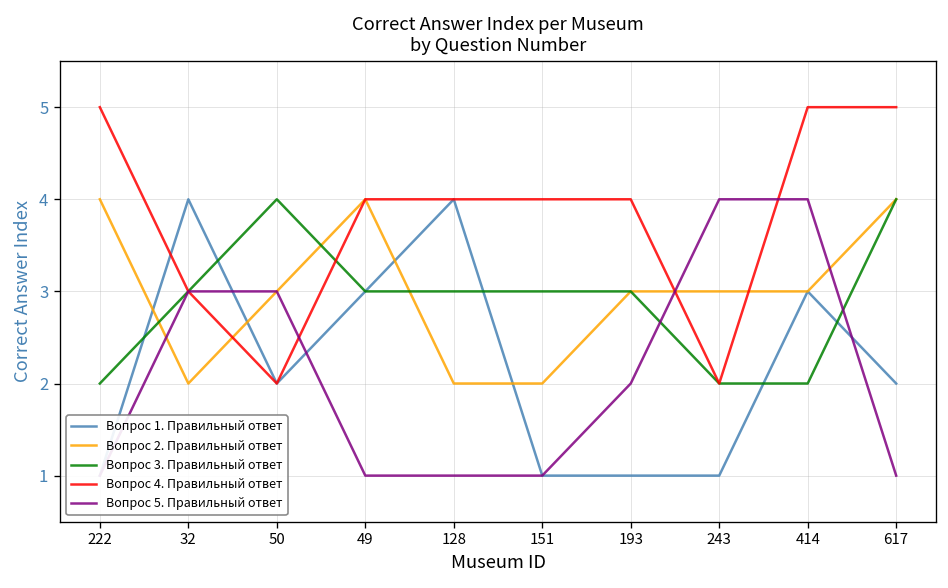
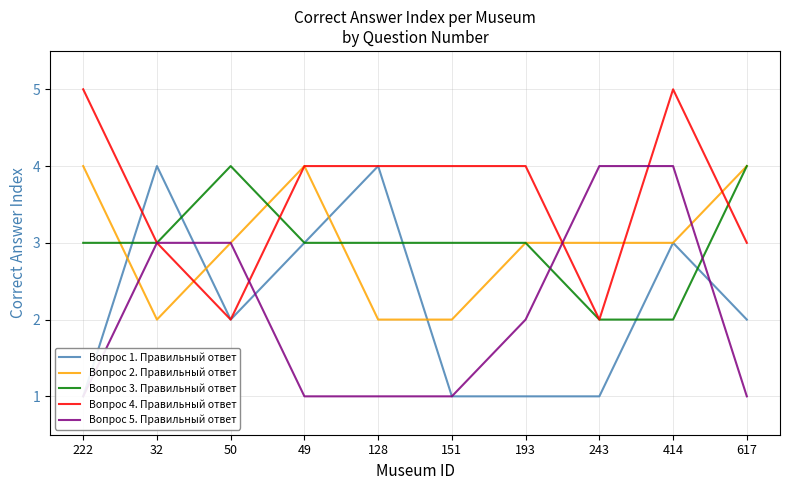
Вопрос 3. Правильный ответ, 222: 2 -> 3
Вопрос 4. Правильный ответ, 617: 5 -> 3
